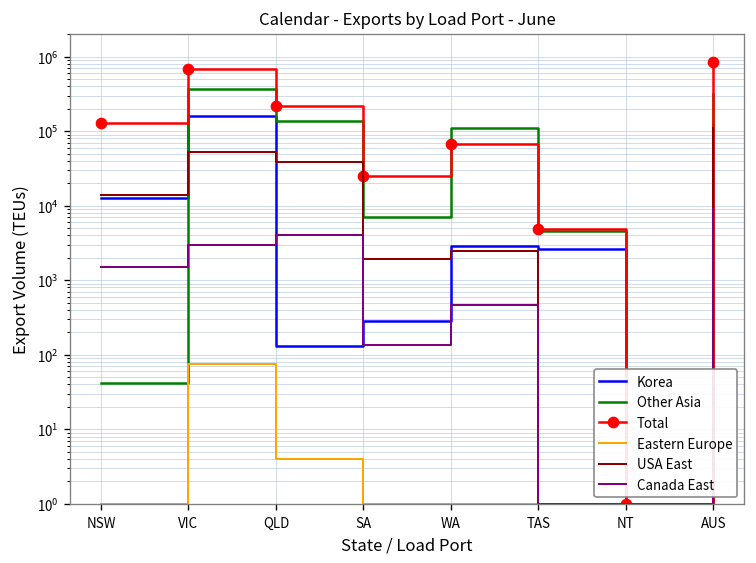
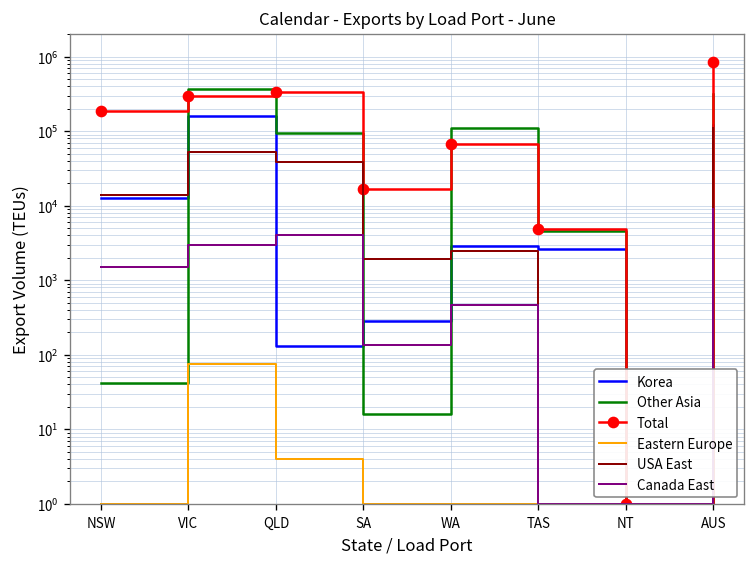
Total, NSW: 130000 -> 190000
Total, VIC: 700000 -> 300000
Other Asia, QLD: 140000 -> 100000
Total, QLD: 220000 -> 300000
Other Asia, SA: 7000 -> 16
Total, SA: 25000 -> 17000
